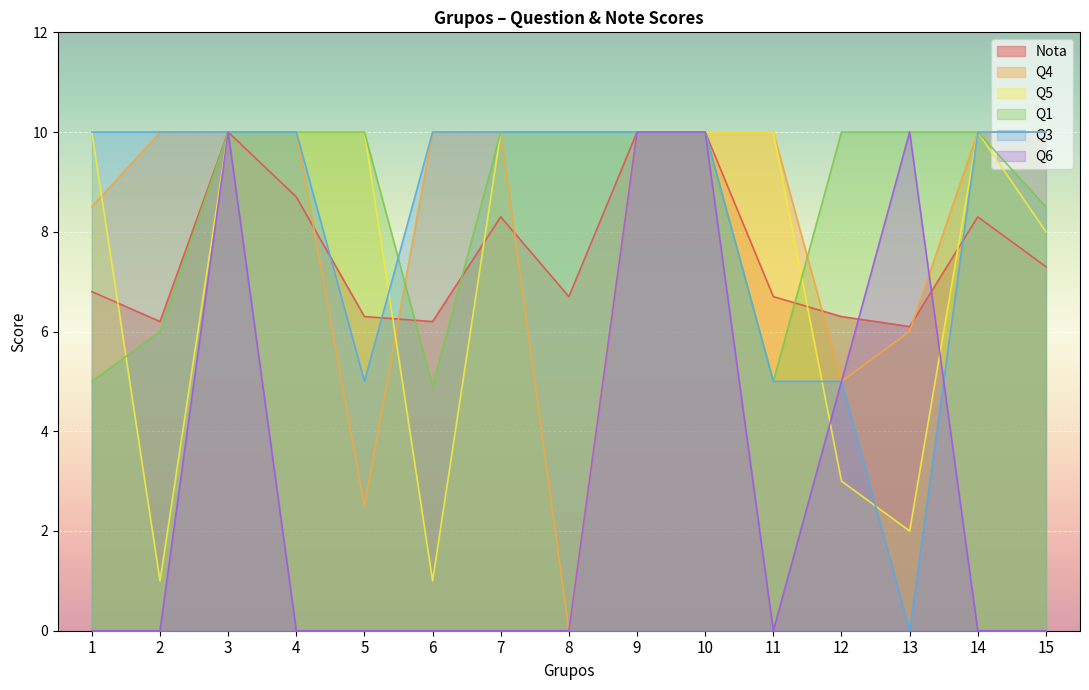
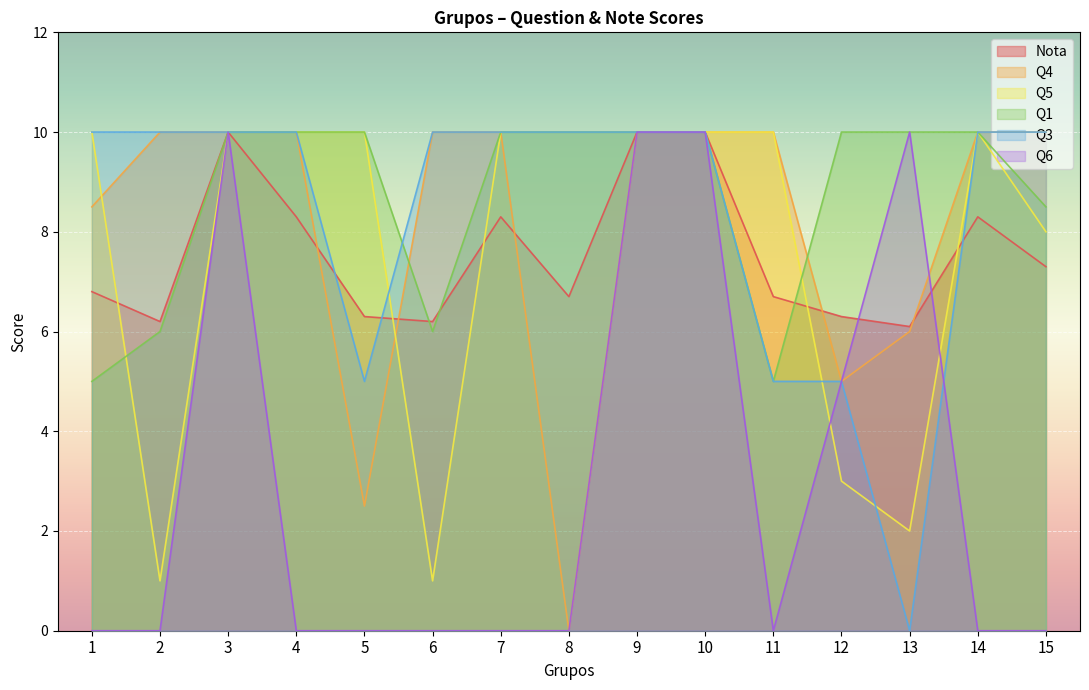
Nota, 4: 8.7 -> 8.3
Q1, 6: 4.9 -> 6.0
